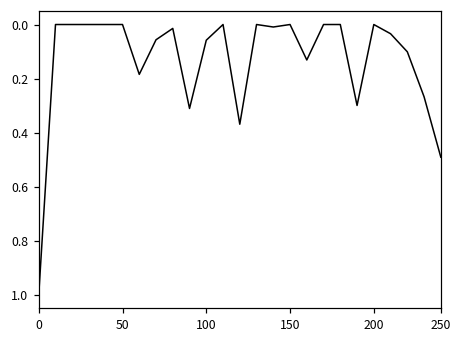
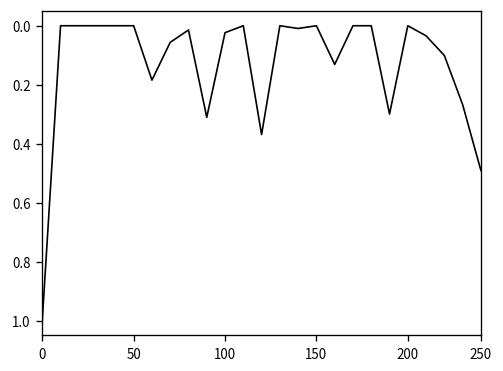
100: 0.06 -> 0.02
